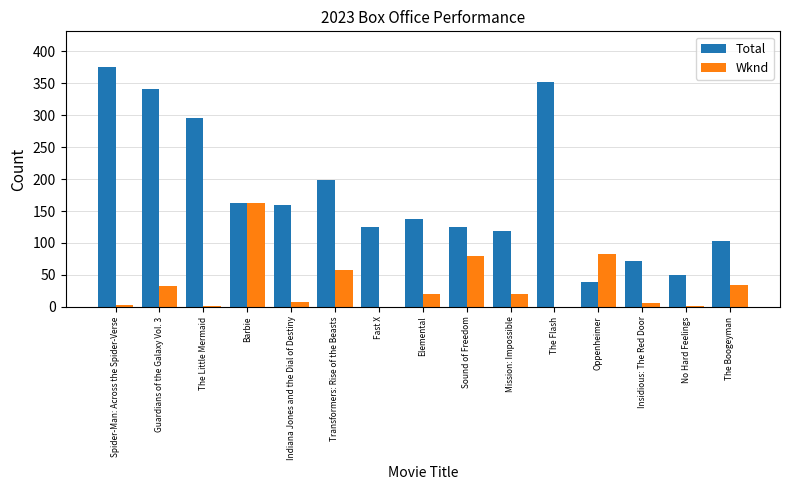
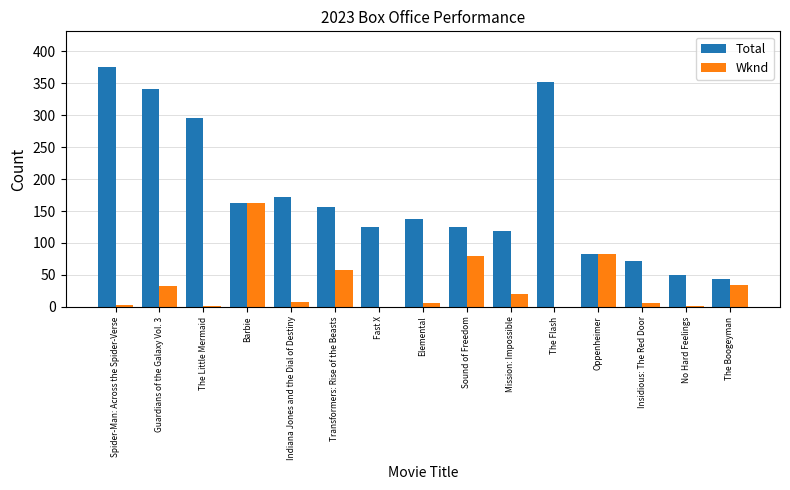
Total, Indiana Jones and the Dial of Destiny: 160 -> 170
Total, Transformers: Rise of the Beasts: 200 -> 160
Wknd, Elemental: 20 -> 10
Total, Oppenheimer: 40 -> 80
Total, The Boogeyman: 100 -> 40
